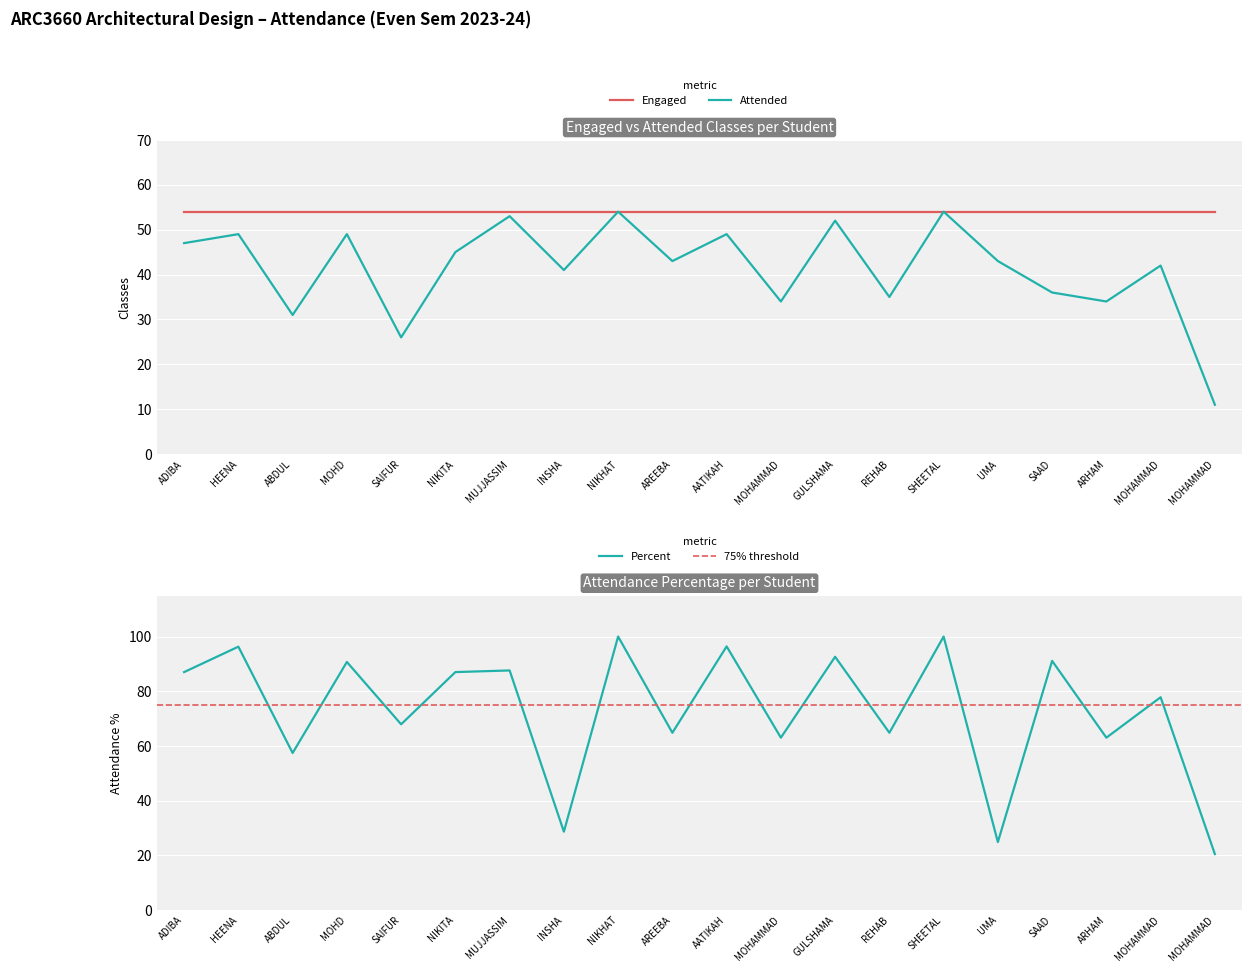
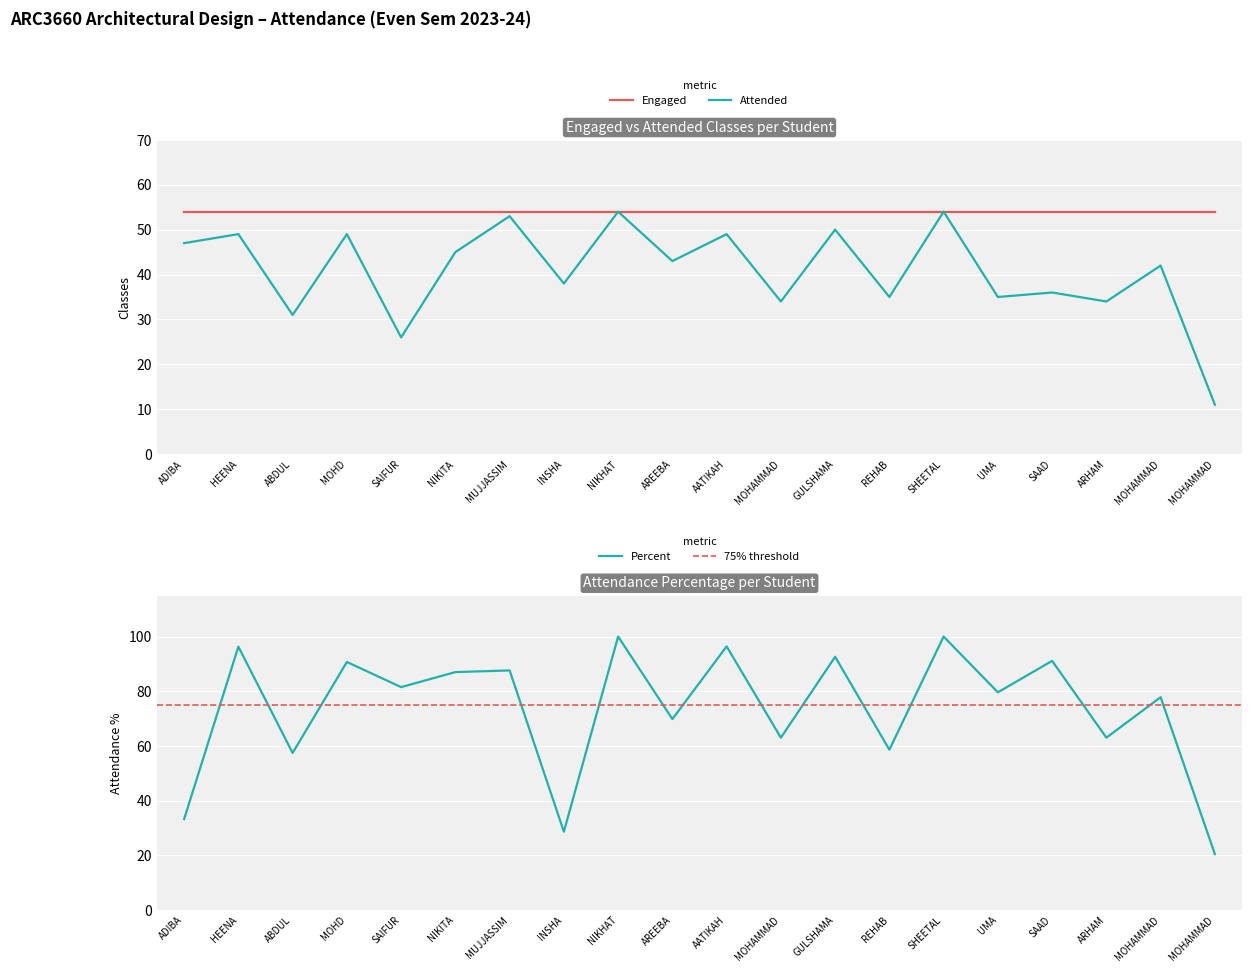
Engaged vs Attended Classes per Student, Attended, INSHA: 41 -> 38
Engaged vs Attended Classes per Student, Attended, GULSHAMA: 52 -> 50
Engaged vs Attended Classes per Student, Attended, UMA: 43 -> 35
Attendance Percentage per Student, ADIBA: 87 -> 33
Attendance Percentage per Student, SAIFUR: 68 -> 82
Attendance Percentage per Student, AREEBA: 65 -> 70
Attendance Percentage per Student, REHAB: 65 -> 59
Attendance Percentage per Student, UMA: 25 -> 80
